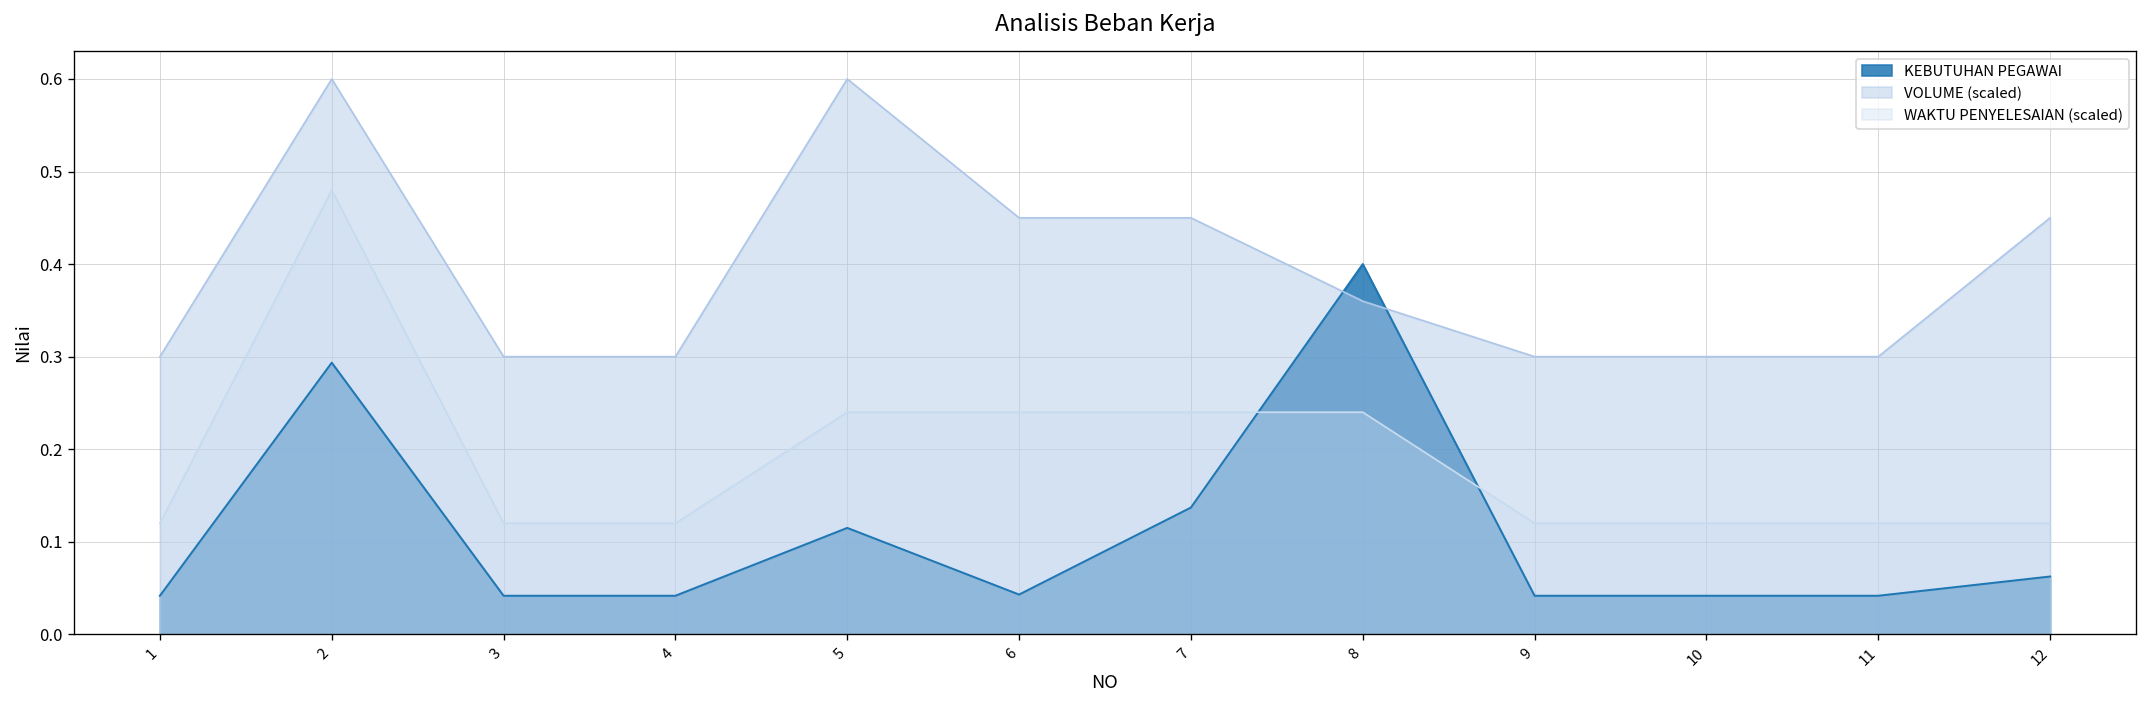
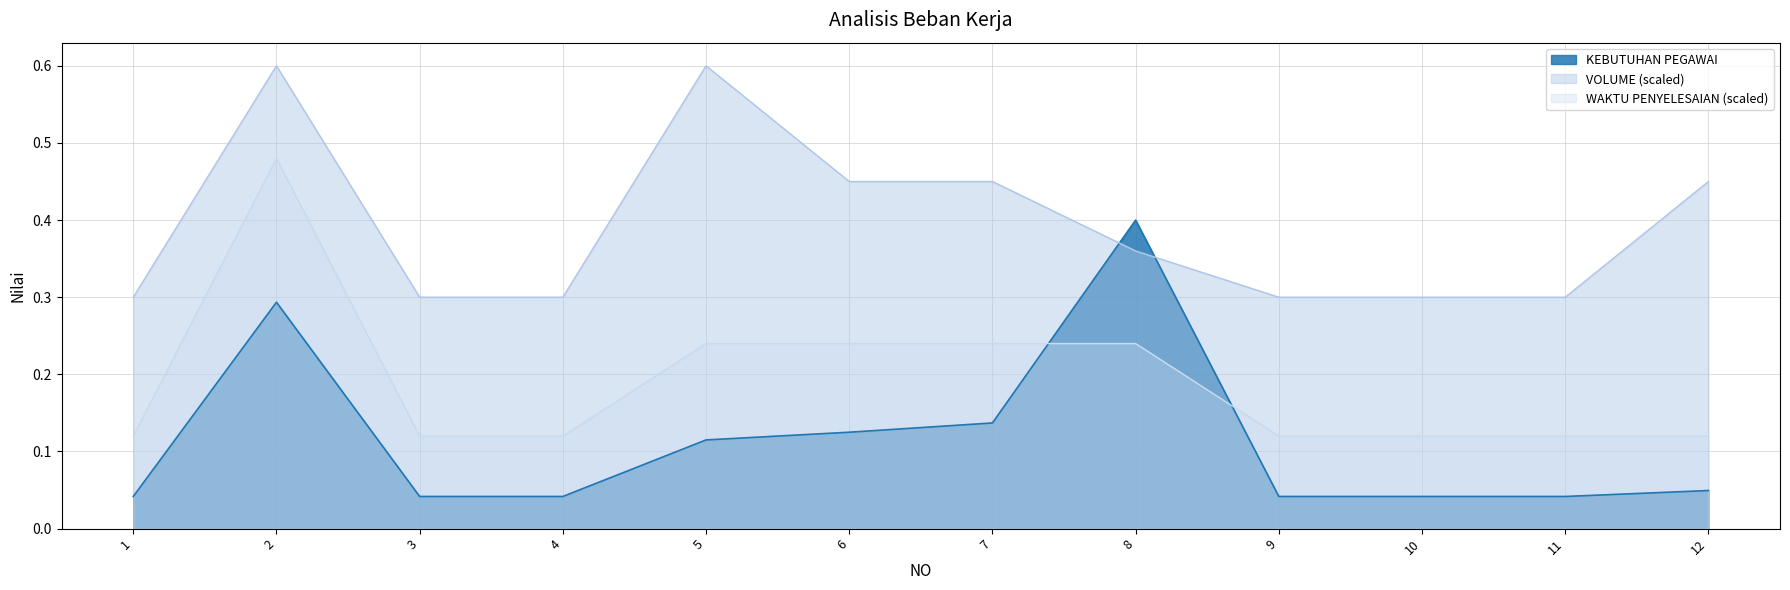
KEBUTUHAN PEGAWAI, 6: 0.04 -> 0.13
KEBUTUHAN PEGAWAI, 12: 0.06 -> 0.05
